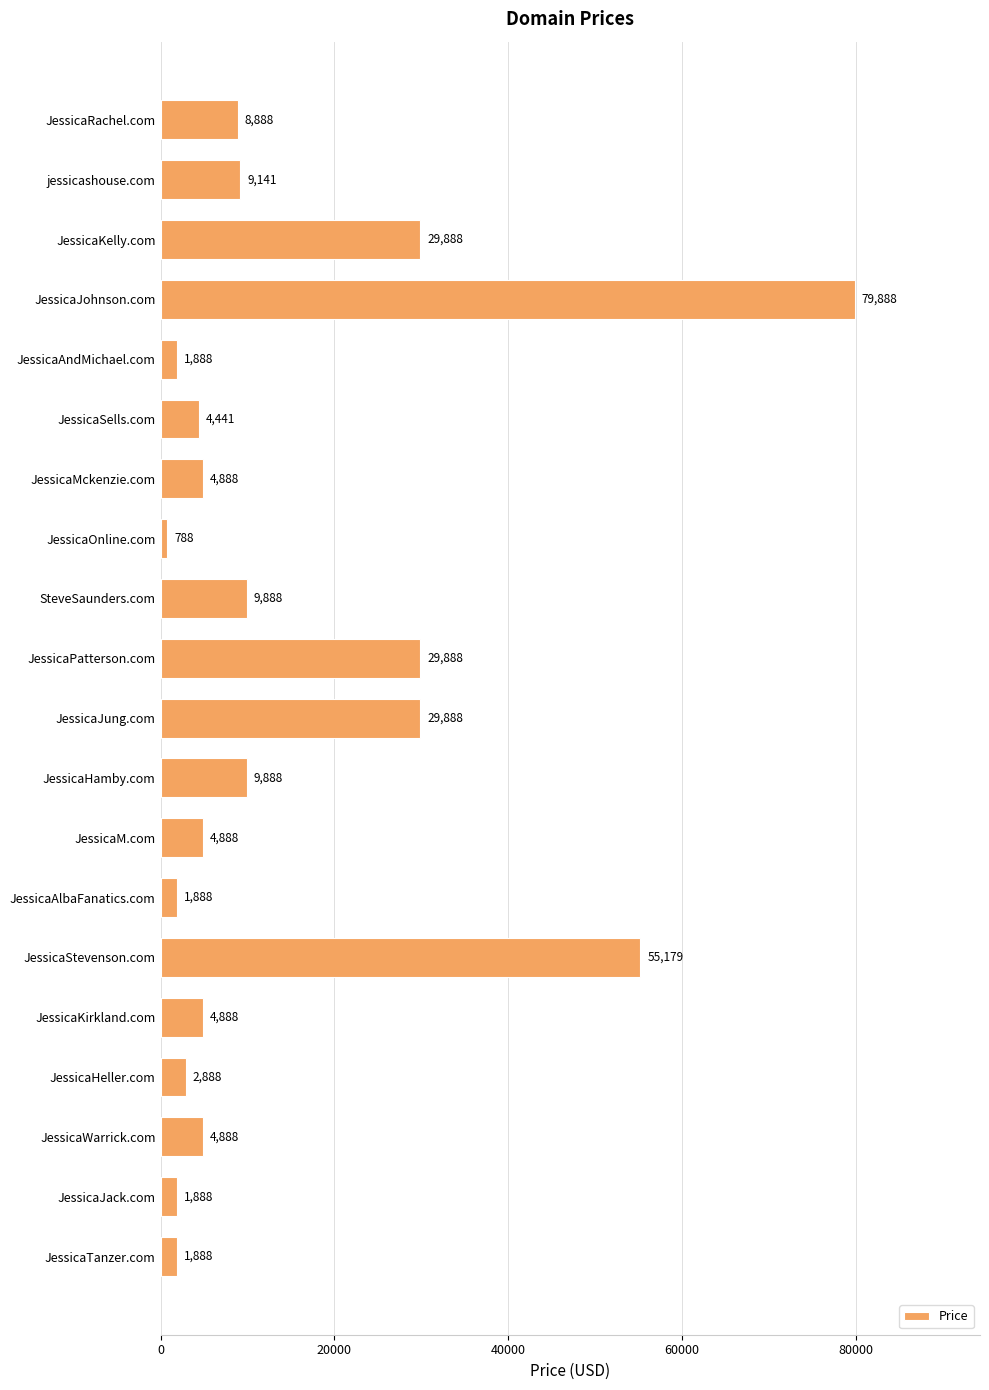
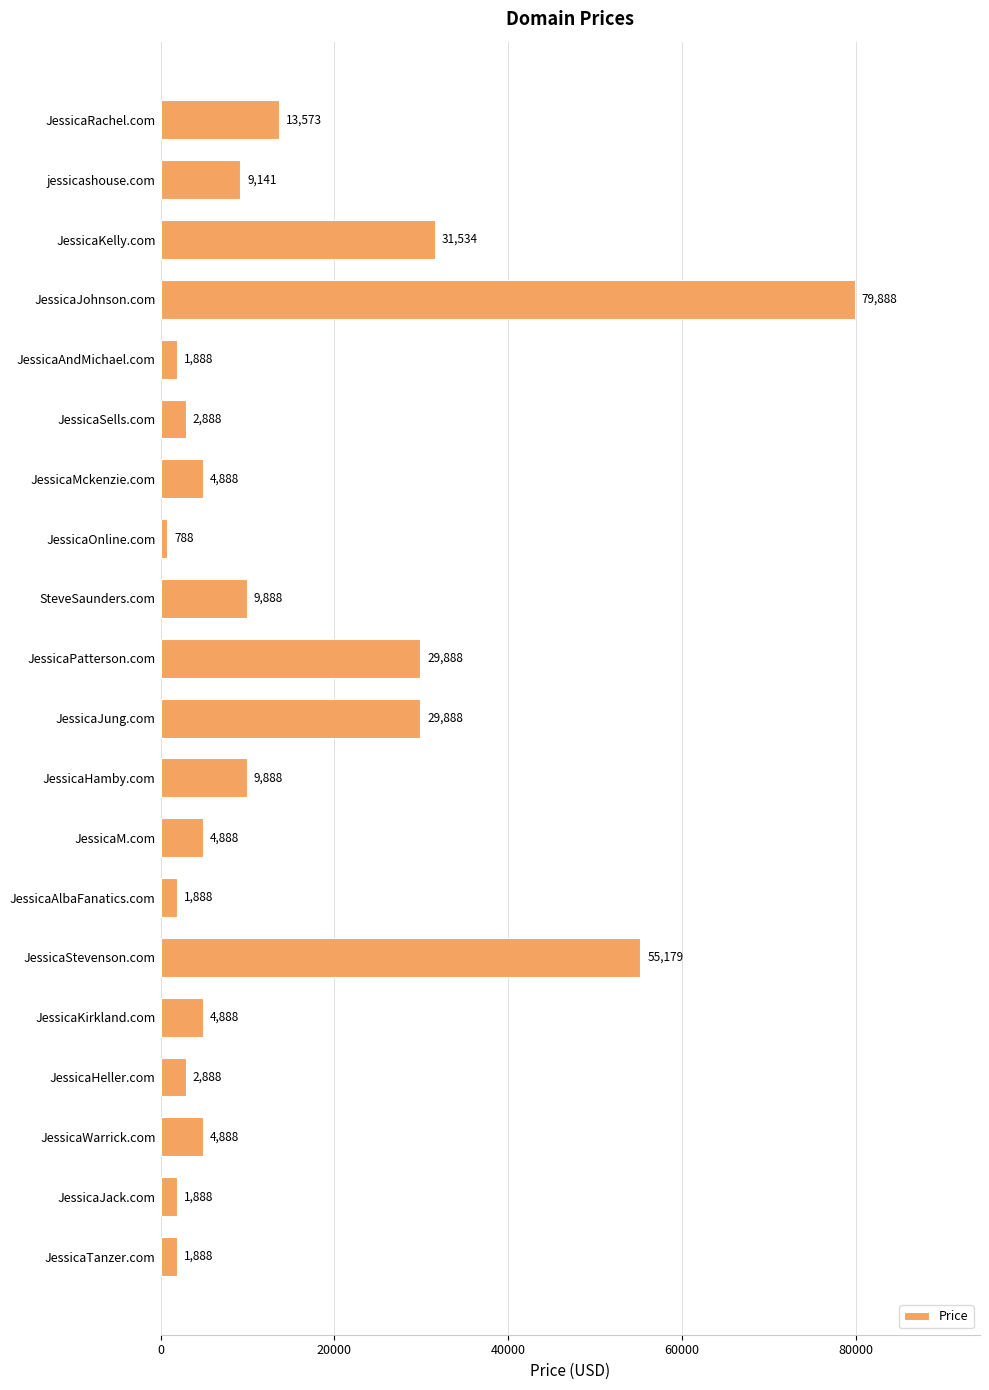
JessicaRachel.com: 8,888 -> 13,573
JessicaKelly.com: 29,888 -> 31,534
JessicaSells.com: 4,441 -> 2,888
